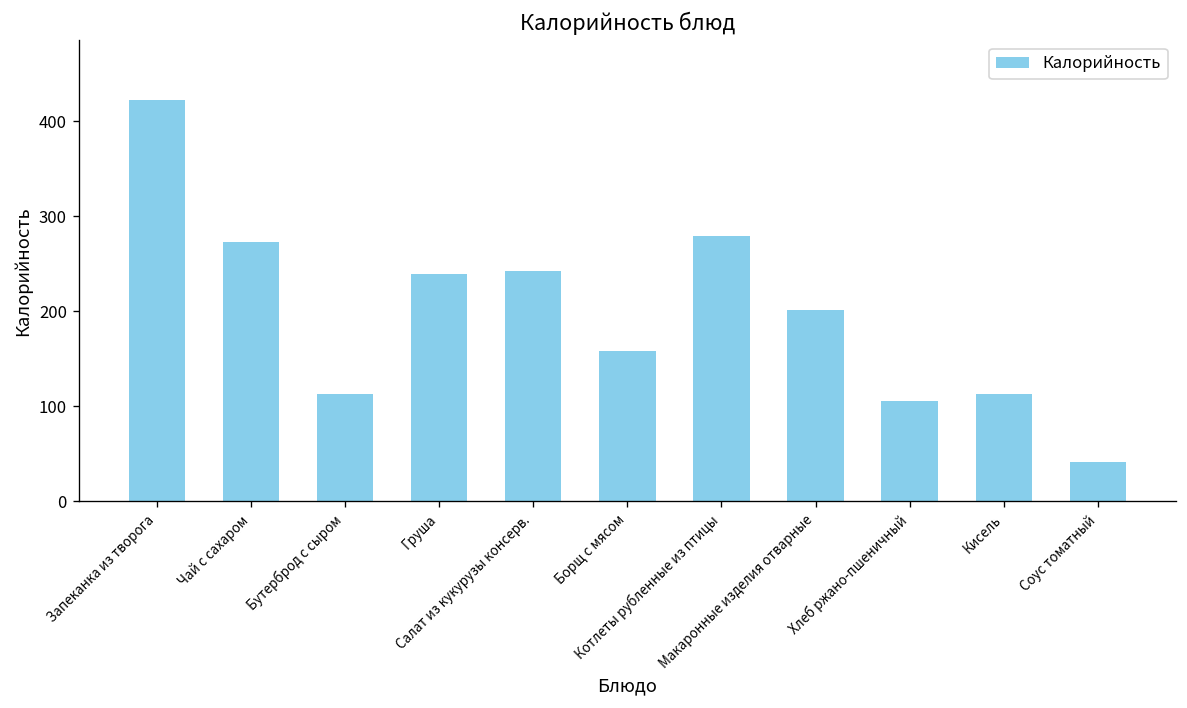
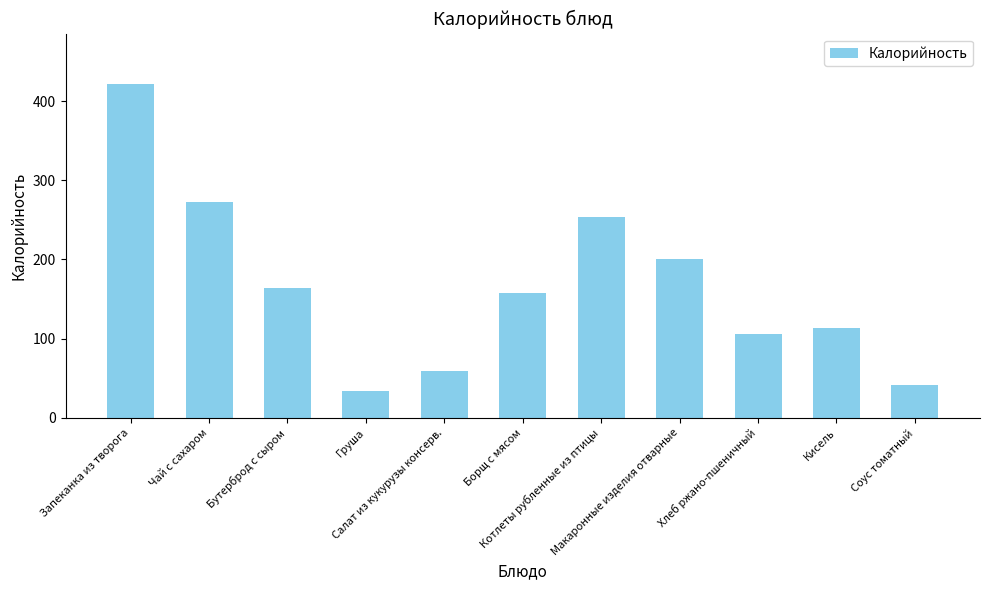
Бутерброд с сыром: 110 -> 160
Груша: 240 -> 30
Салат из кукурузы консерв.: 240 -> 60
Котлеты рубленные из птицы: 280 -> 250
